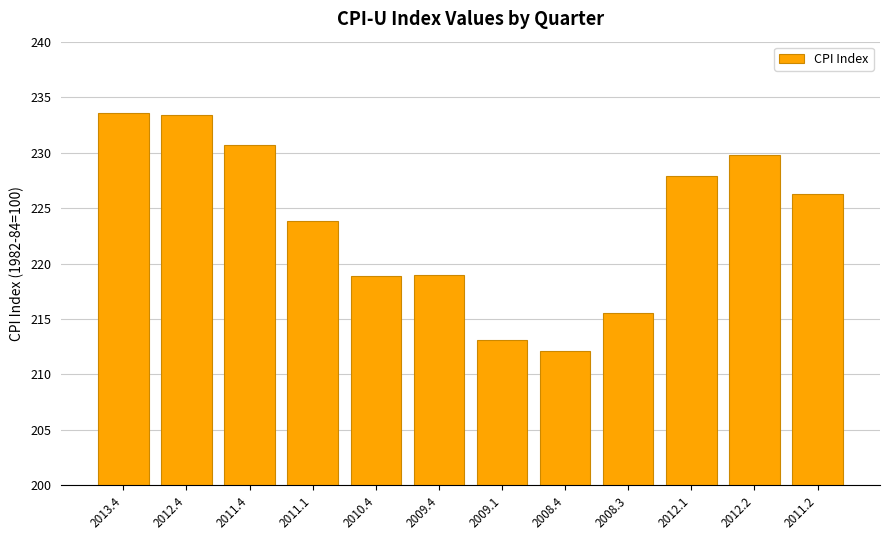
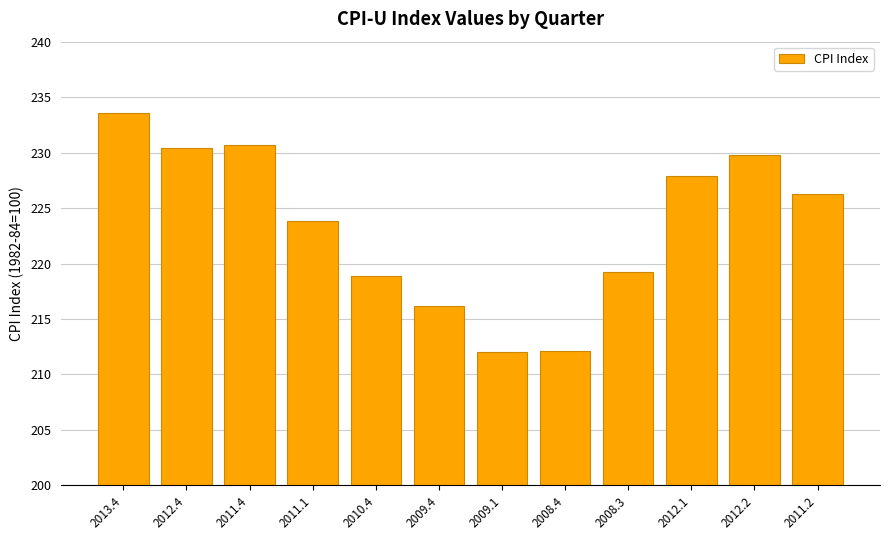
2012.4: 233.4 -> 230.4
2009.4: 219.0 -> 216.2
2009.1: 213.1 -> 212.0
2008.3: 215.6 -> 219.3
